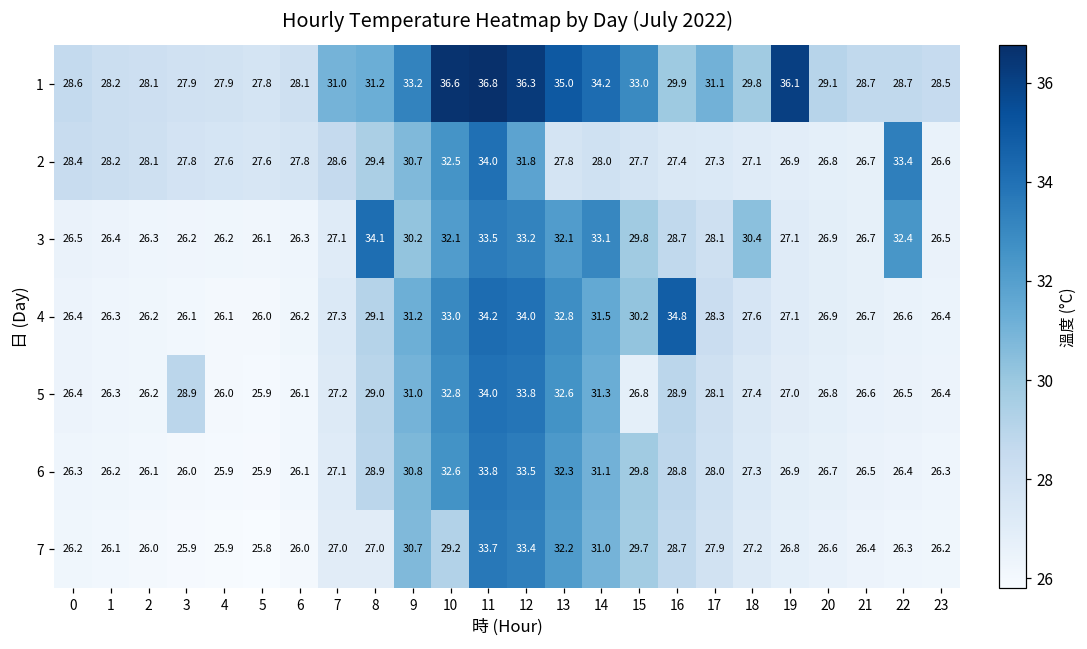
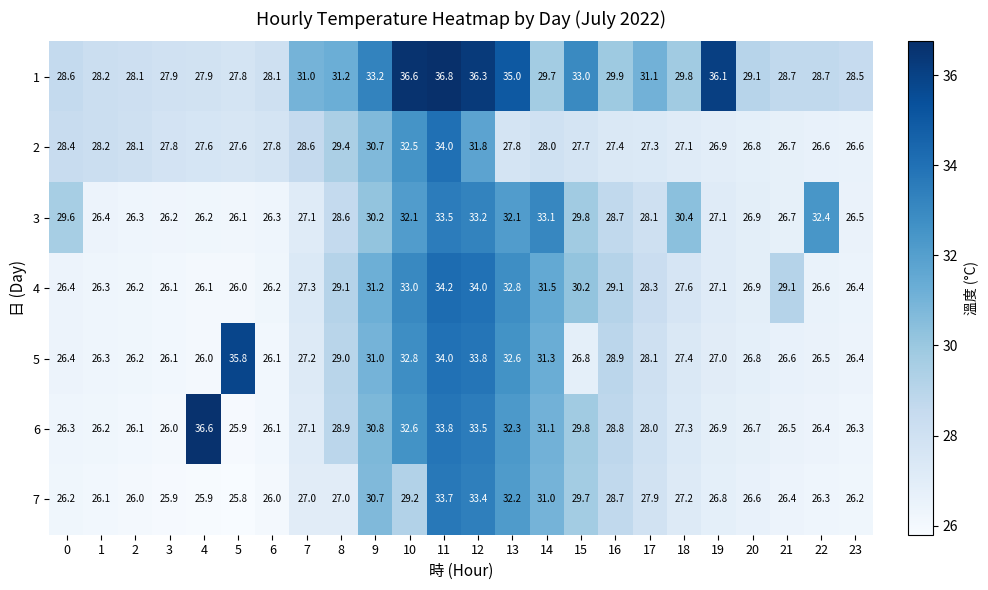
1, 14: 34.2 -> 29.7
2, 22: 33.4 -> 26.6
3, 0: 26.5 -> 29.6
3, 8: 34.1 -> 28.6
4, 16: 34.8 -> 29.1
4, 21: 26.7 -> 29.1
5, 3: 28.9 -> 26.1
5, 5: 25.9 -> 35.8
6, 4: 25.9 -> 36.6
